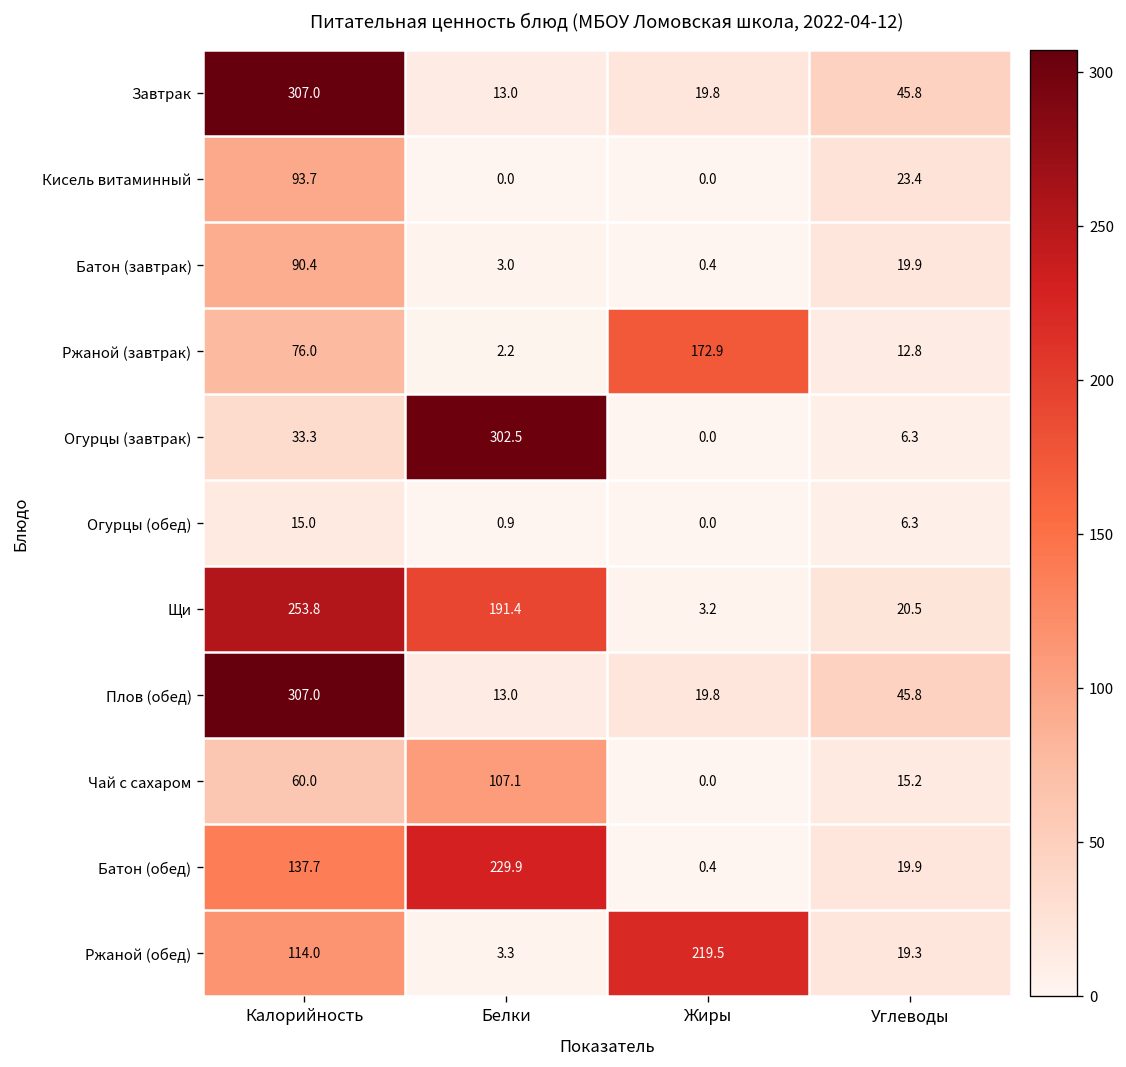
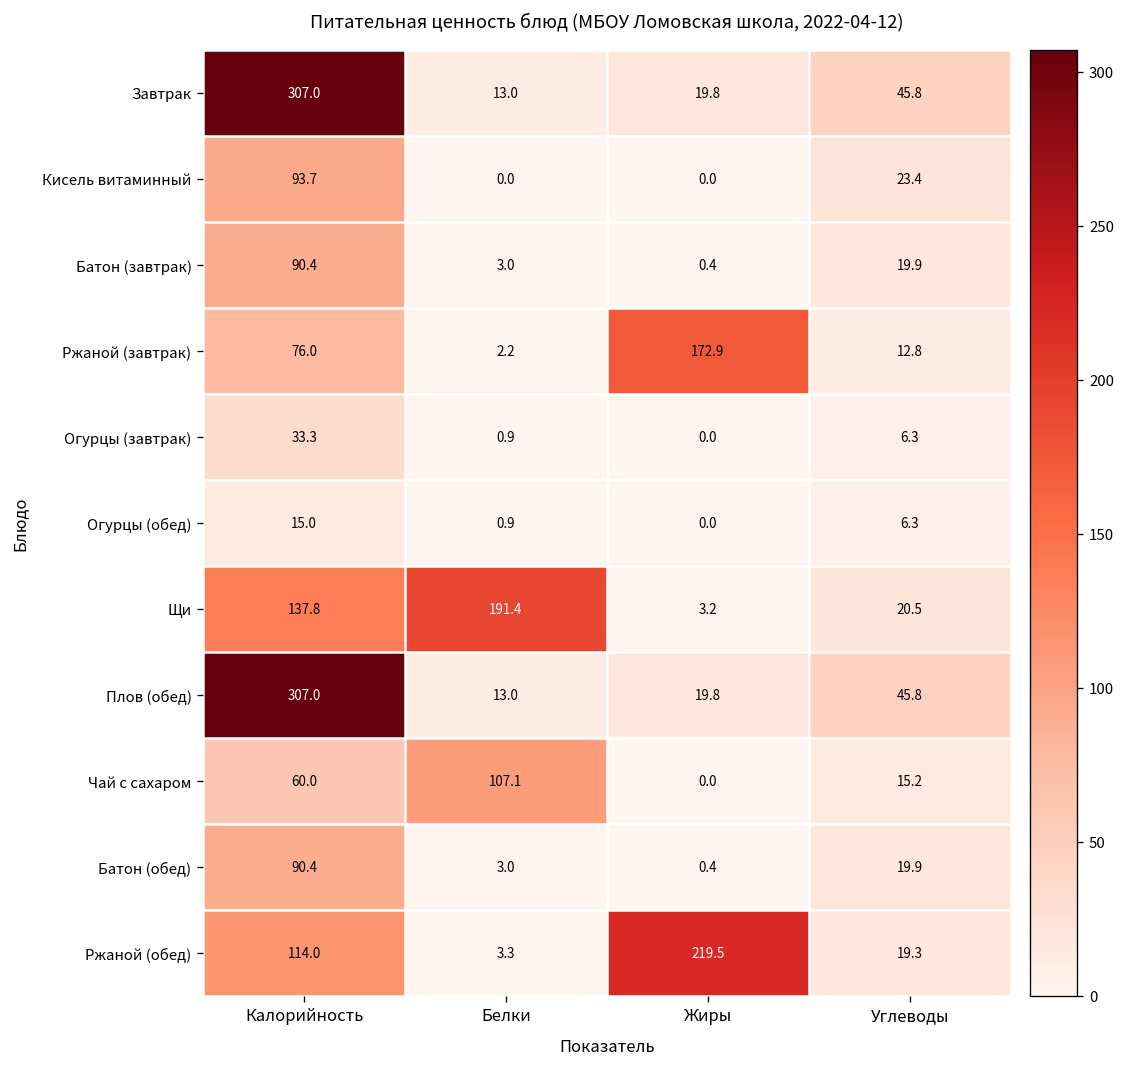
Огурцы (завтрак), Белки: 302.5 -> 0.9
Щи, Калорийность: 253.8 -> 137.8
Батон (обед), Калорийность: 137.7 -> 90.4
Батон (обед), Белки: 229.9 -> 3.0
